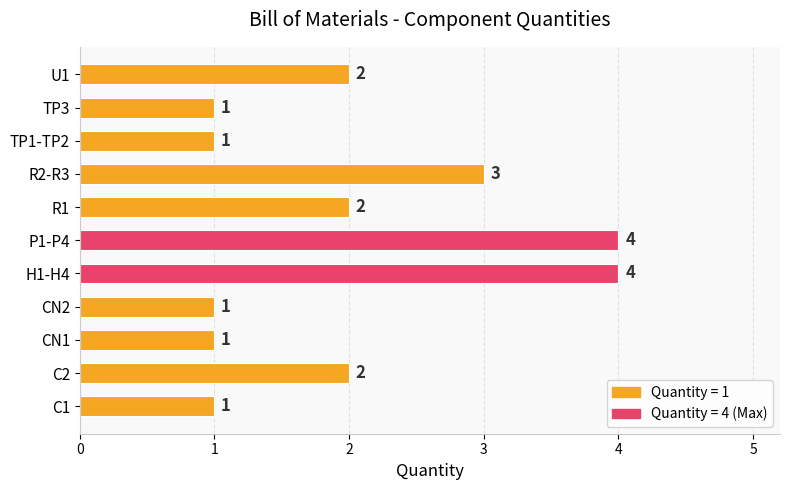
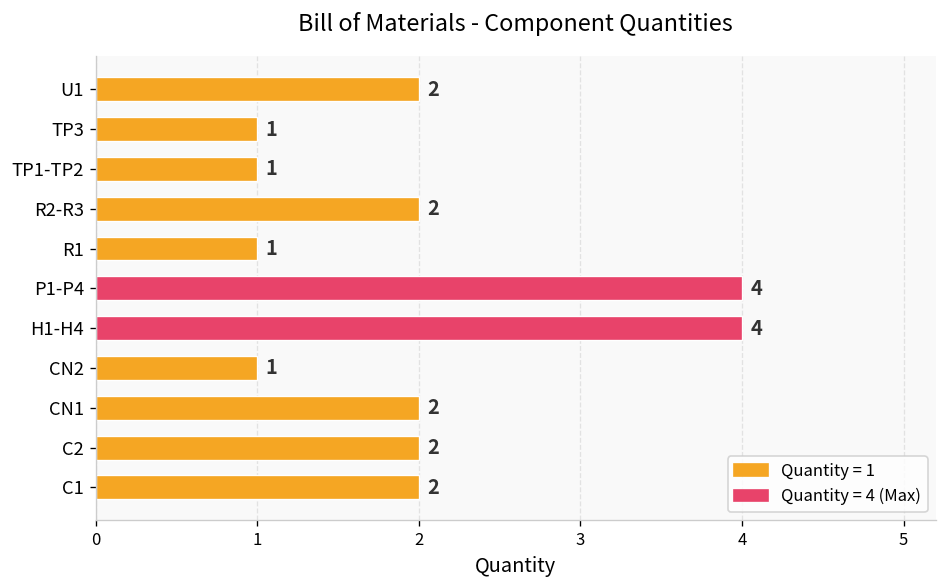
R2-R3: 3 -> 2
R1: 2 -> 1
CN1: 1 -> 2
C1: 1 -> 2
